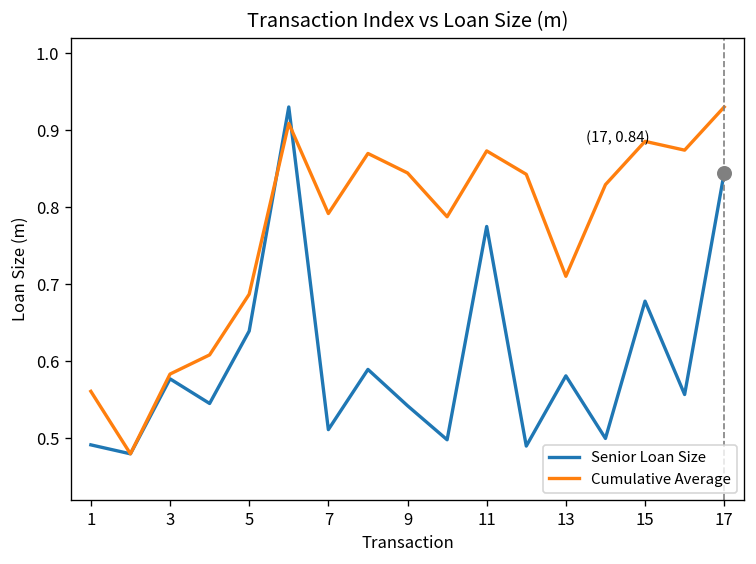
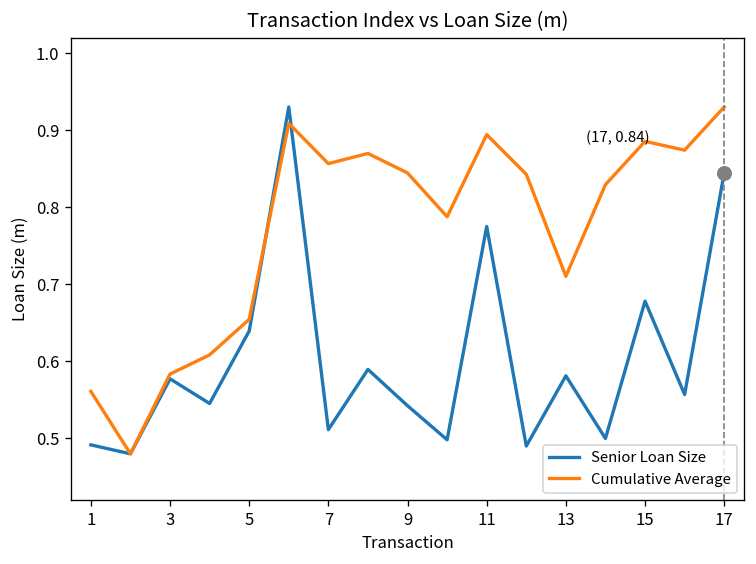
Cumulative Average, 5: 0.69 -> 0.65
Cumulative Average, 7: 0.79 -> 0.86
Cumulative Average, 11: 0.87 -> 0.89
